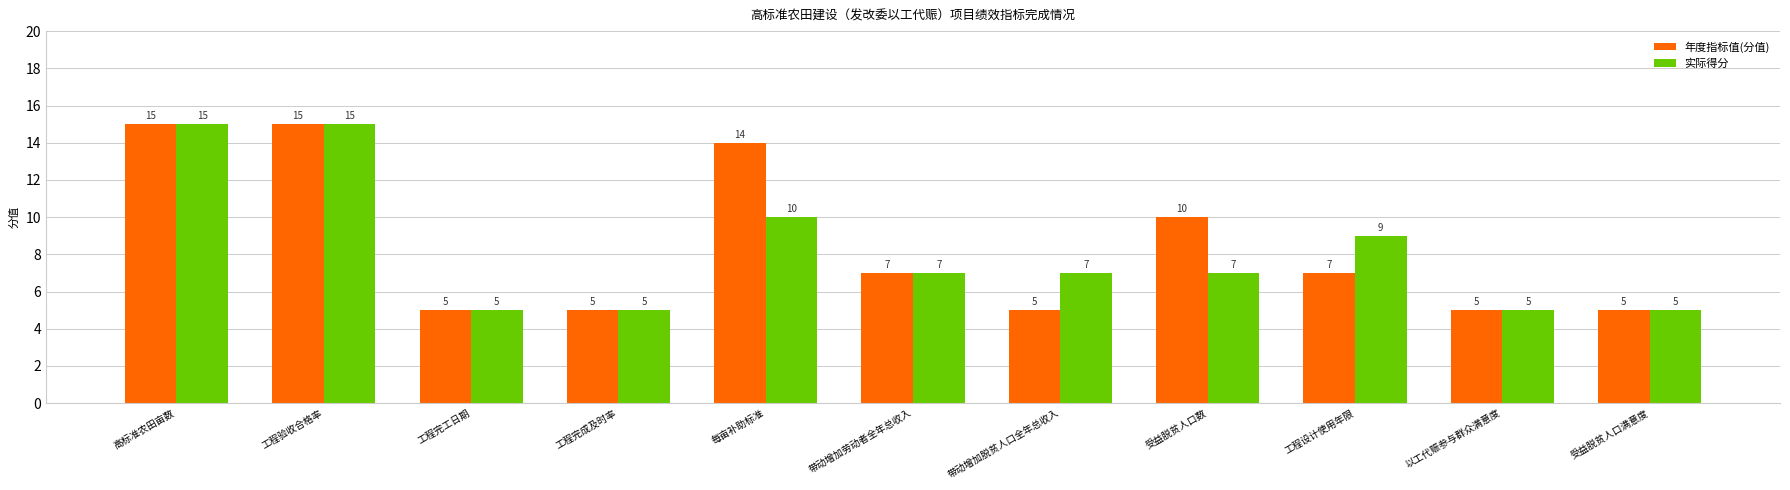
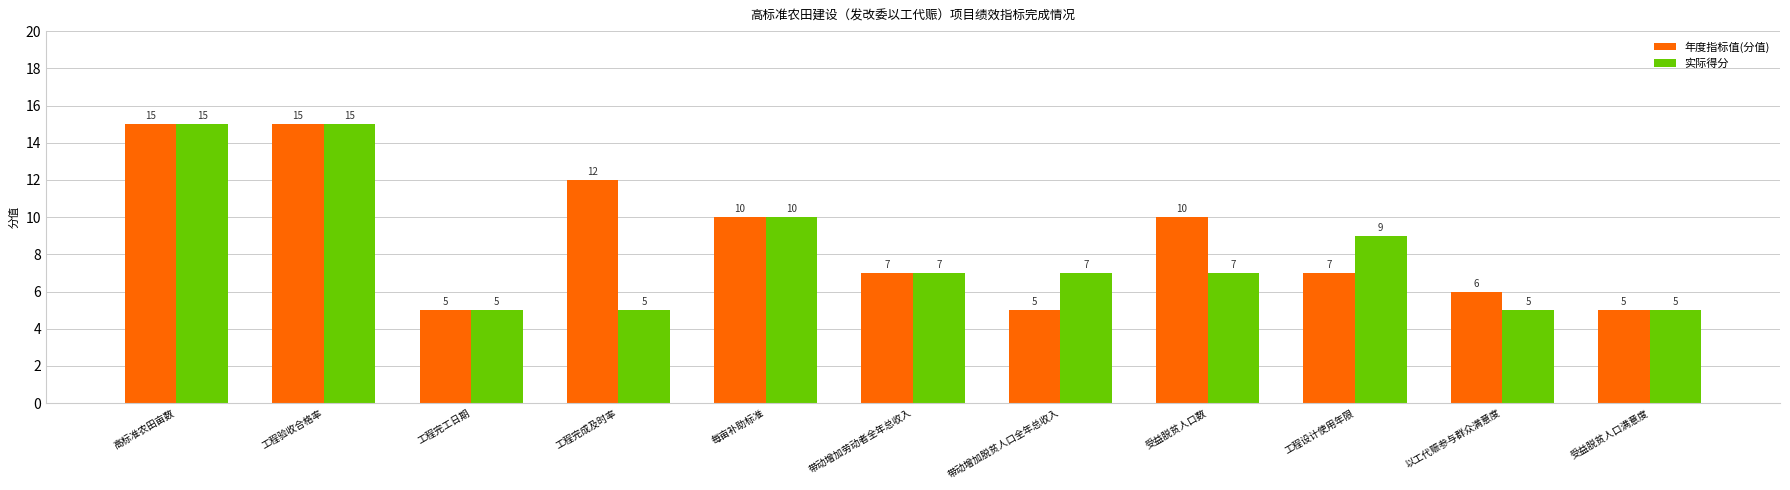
年度指标值(分值), 工程完成及时率: 5 -> 12
年度指标值(分值), 每亩补助标准: 14 -> 10
年度指标值(分值), 以工代赈参与群众满意度: 5 -> 6
